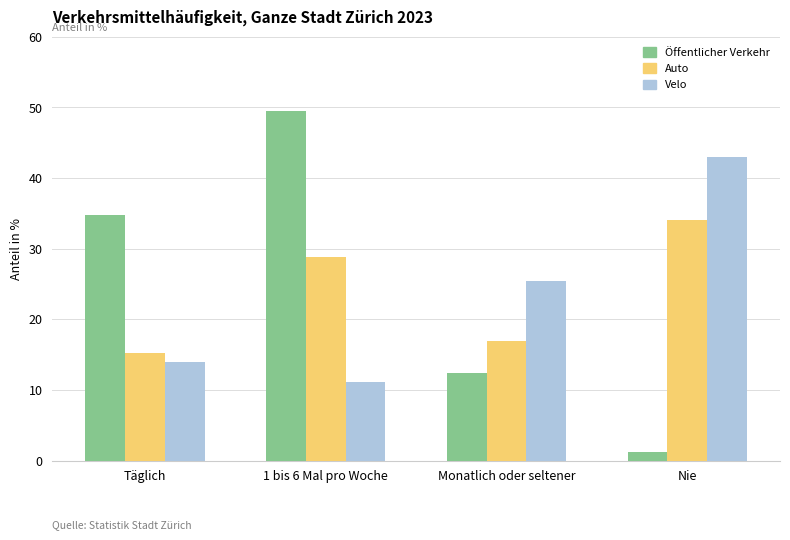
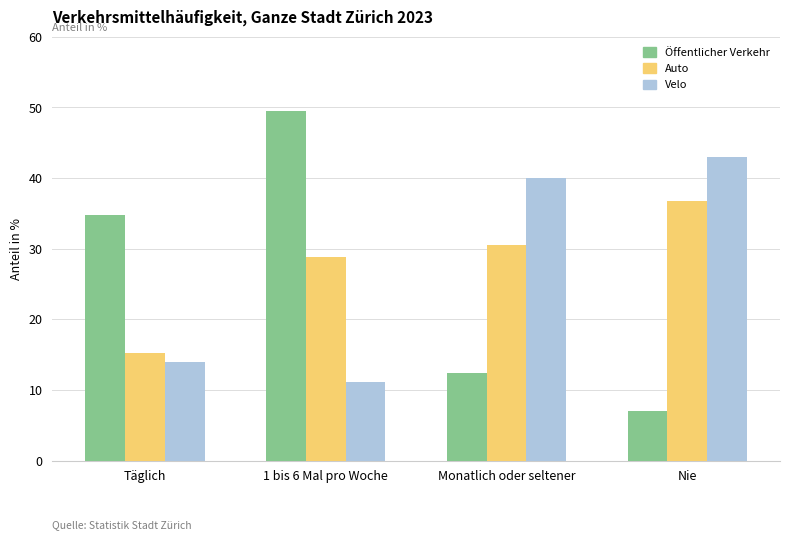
Auto, Monatlich oder seltener: 17 -> 31
Velo, Monatlich oder seltener: 26 -> 40
Öffentlicher Verkehr, Nie: 1 -> 7
Auto, Nie: 34 -> 37
